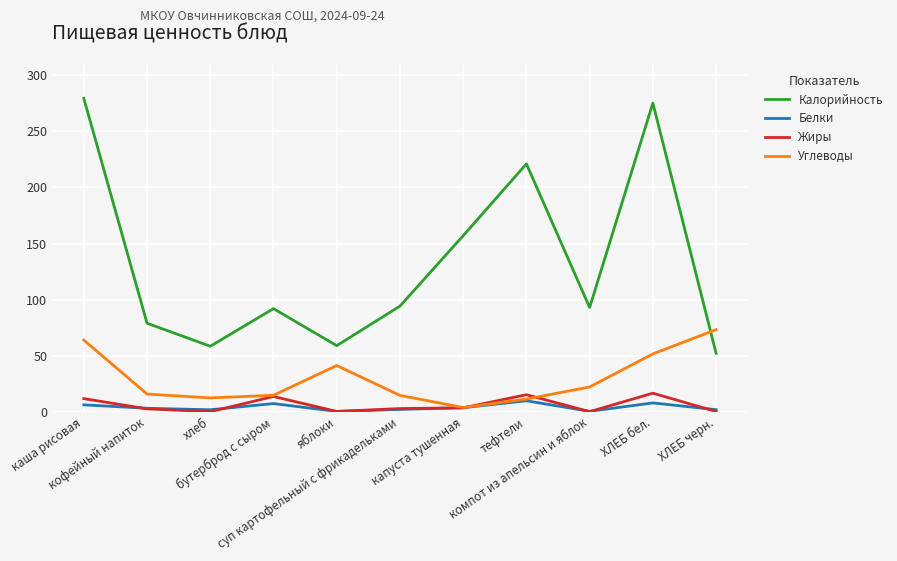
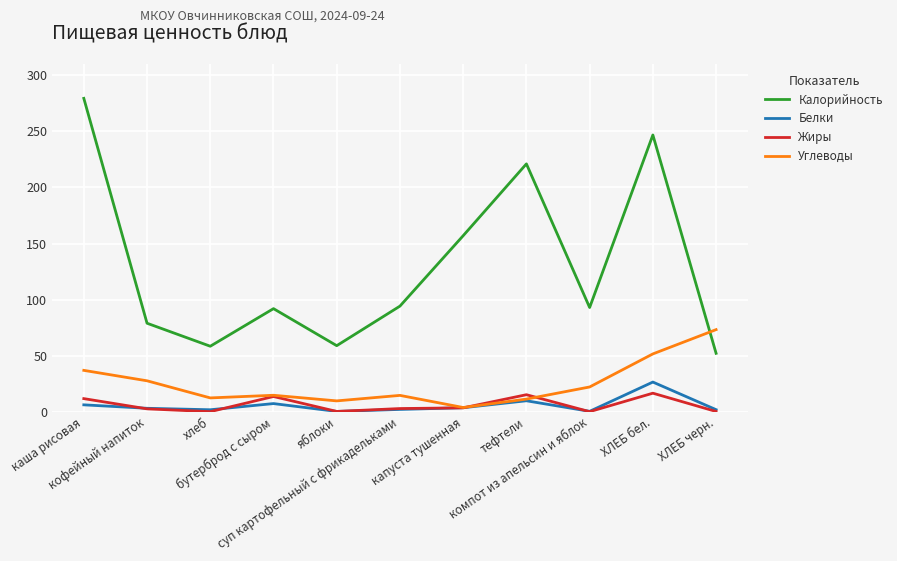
Углеводы, каша рисовая: 64 -> 37
Углеводы, кофейный напиток: 16 -> 28
Углеводы, яблоки: 41 -> 10
Калорийность, ХЛЕБ бел.: 275 -> 247
Белки, ХЛЕБ бел.: 8 -> 27
